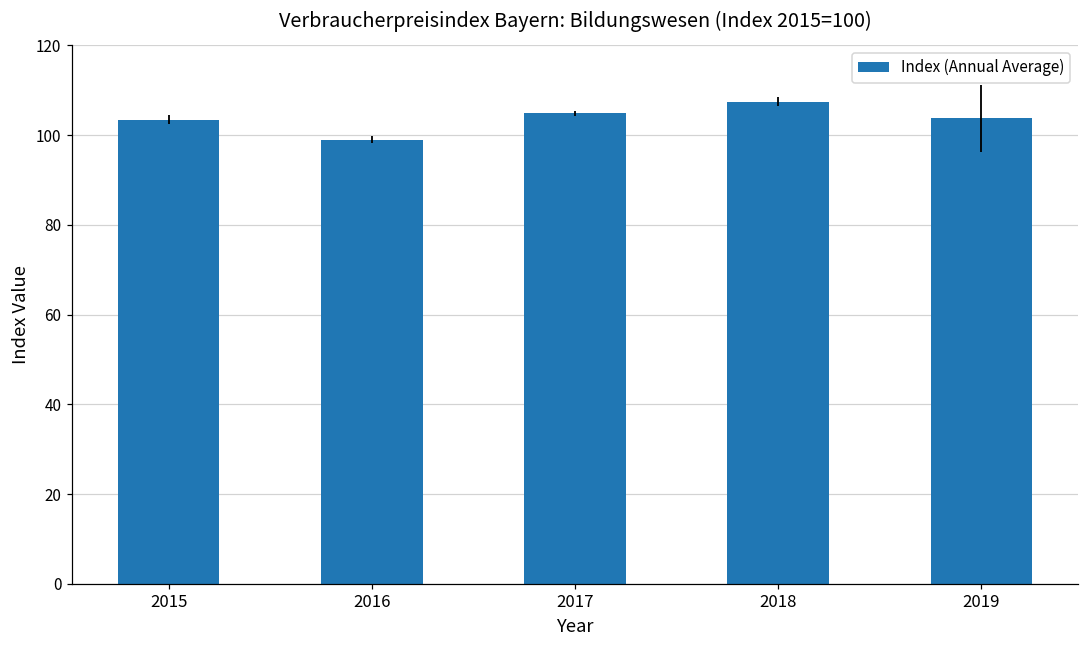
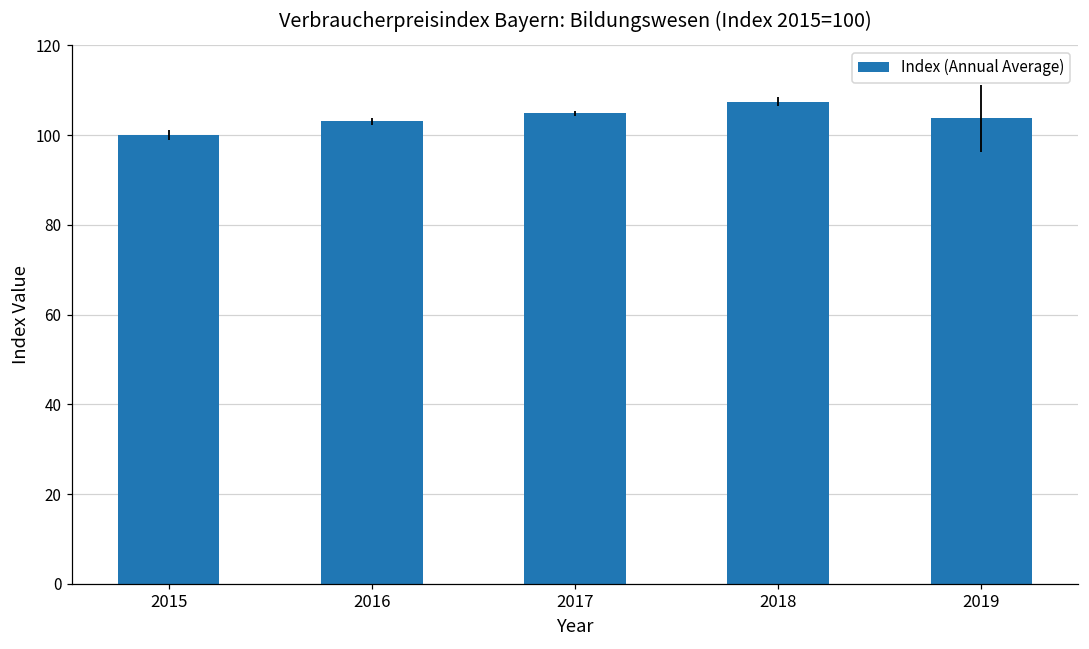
2015: 104 -> 100
2016: 99 -> 103
